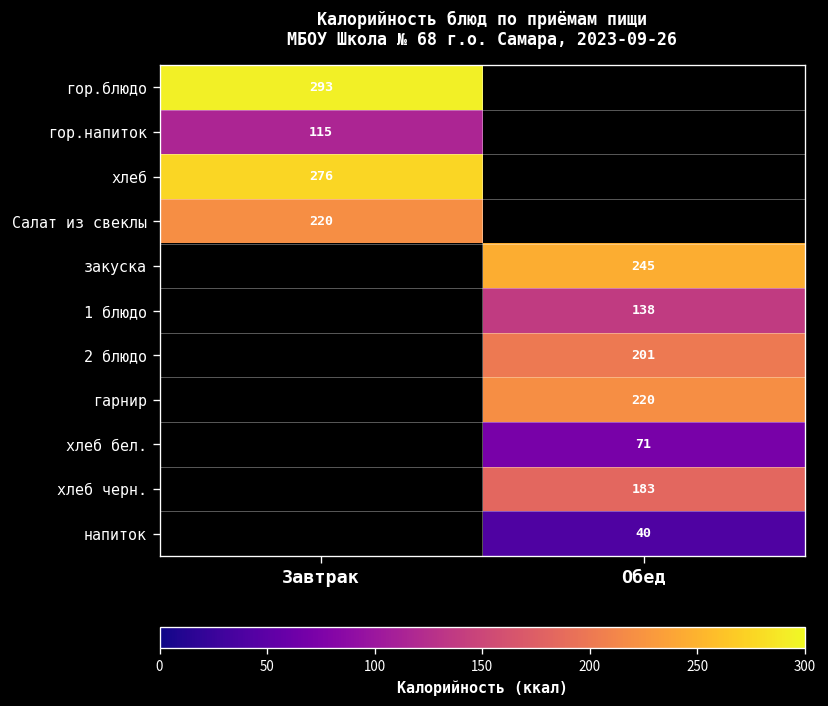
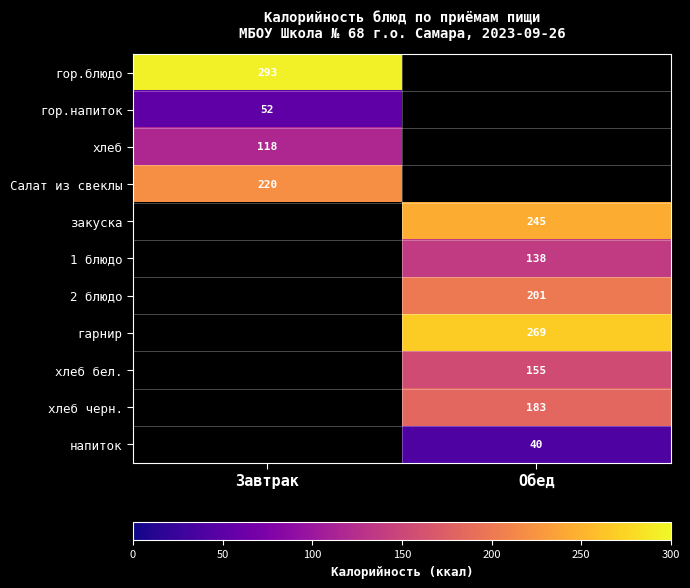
гор.напиток, Завтрак: 115 -> 52
хлеб, Завтрак: 276 -> 118
гарнир, Обед: 220 -> 269
хлеб бел., Обед: 71 -> 155
